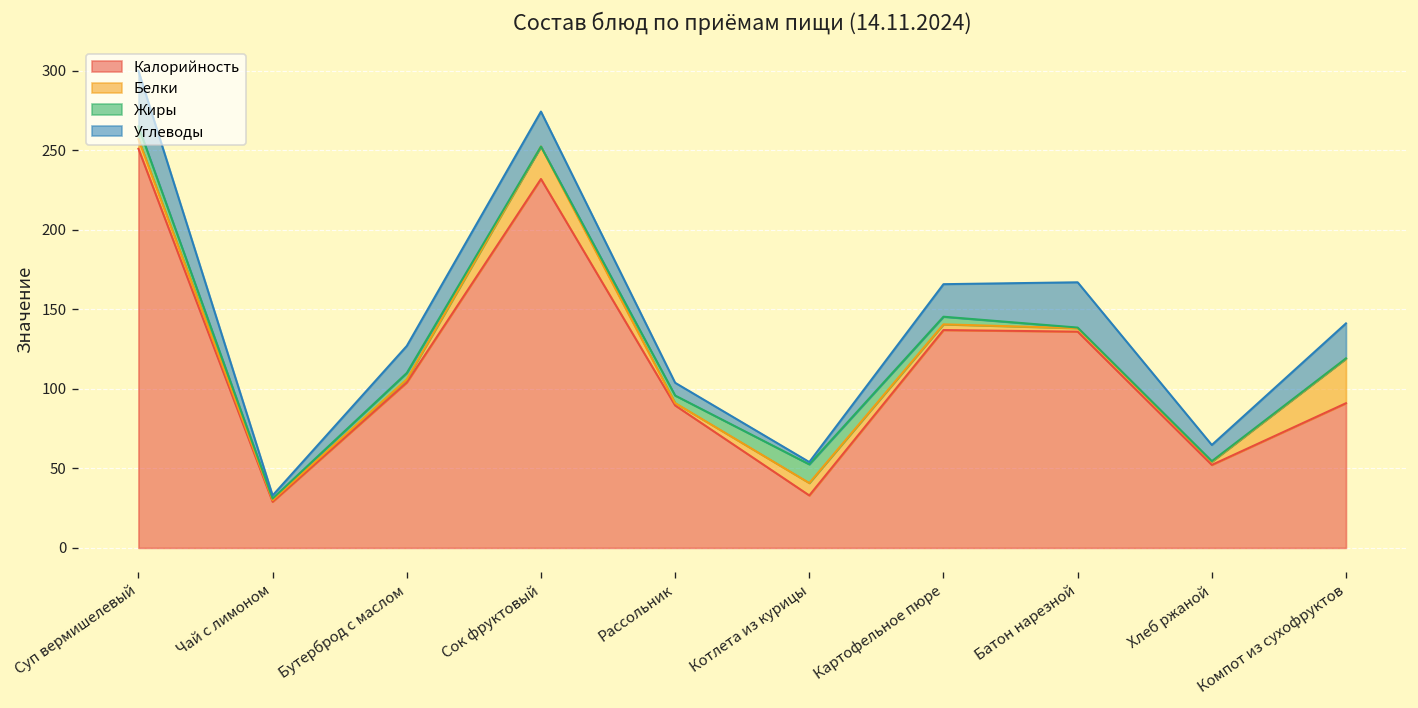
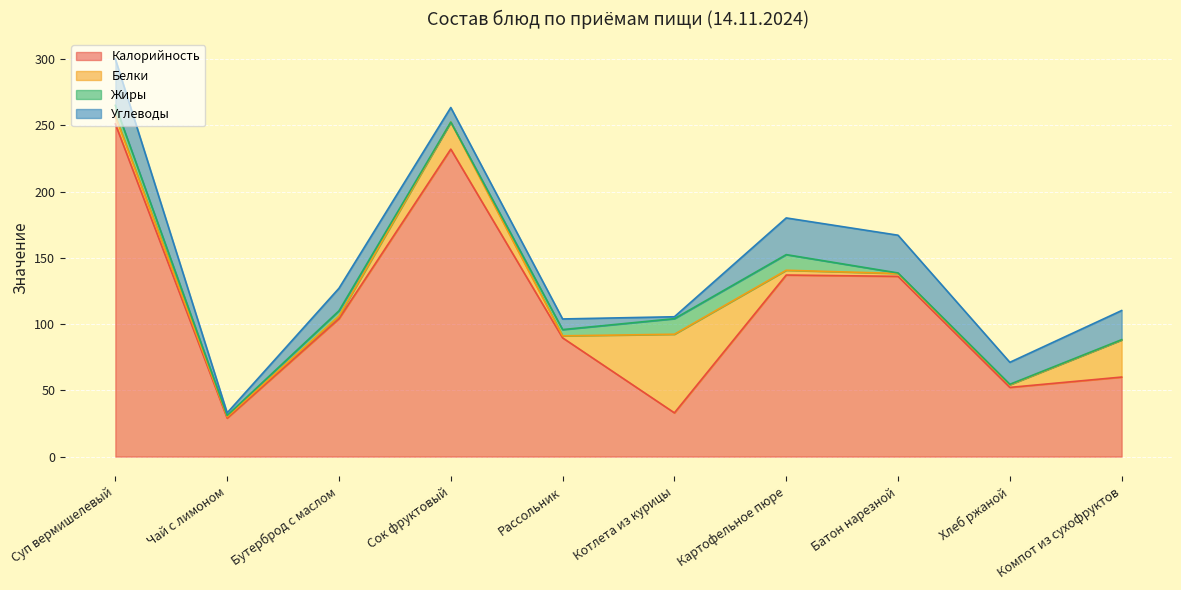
Углеводы, Сок фруктовый: 22 -> 11
Белки, Котлета из курицы: 8 -> 59
Жиры, Картофельное пюре: 5 -> 12
Углеводы, Картофельное пюре: 20 -> 28
Углеводы, Хлеб ржаной: 10 -> 17
Калорийность, Компот из сухофруктов: 91 -> 60
